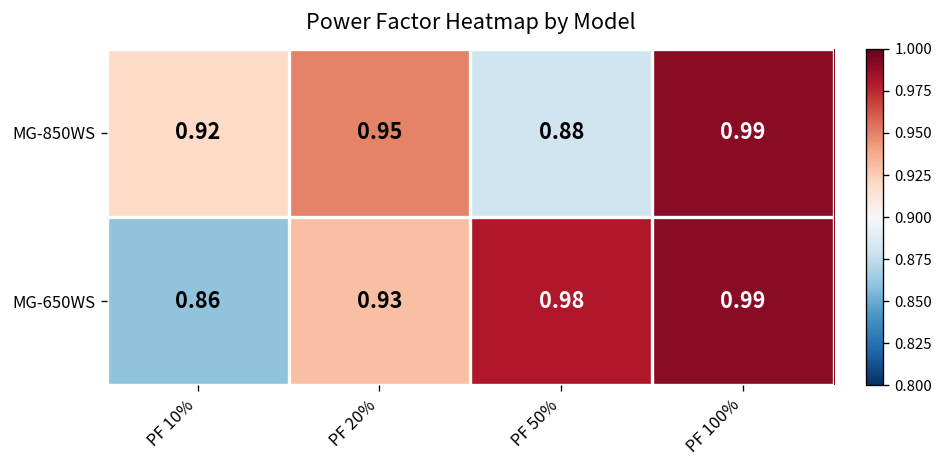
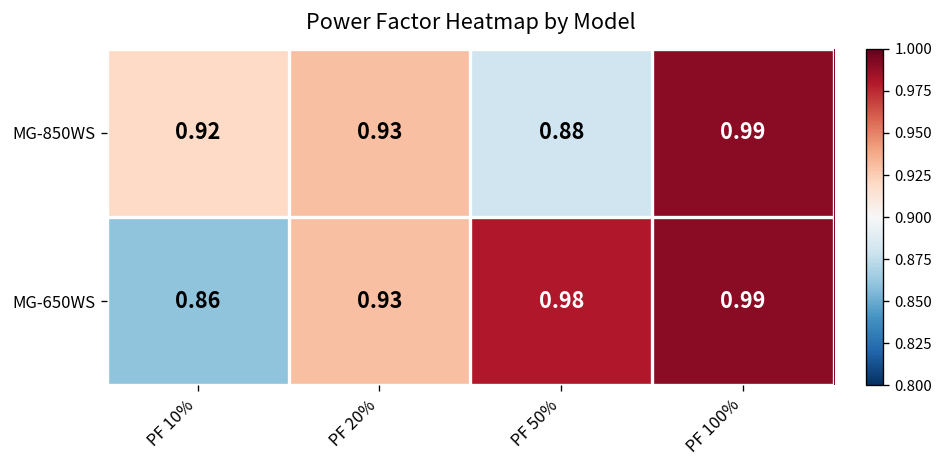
MG-850WS, PF 20%: 0.95 -> 0.93
